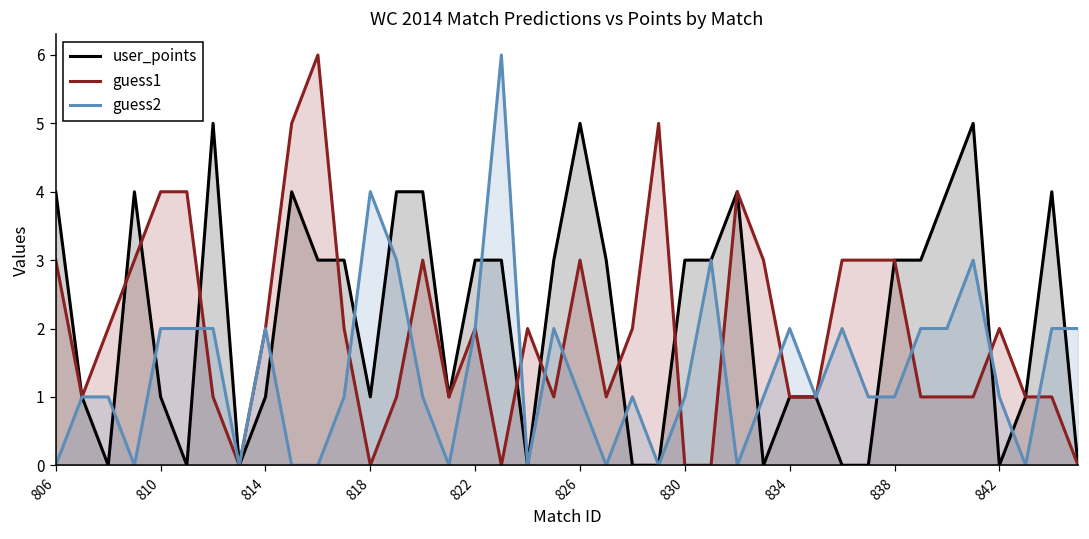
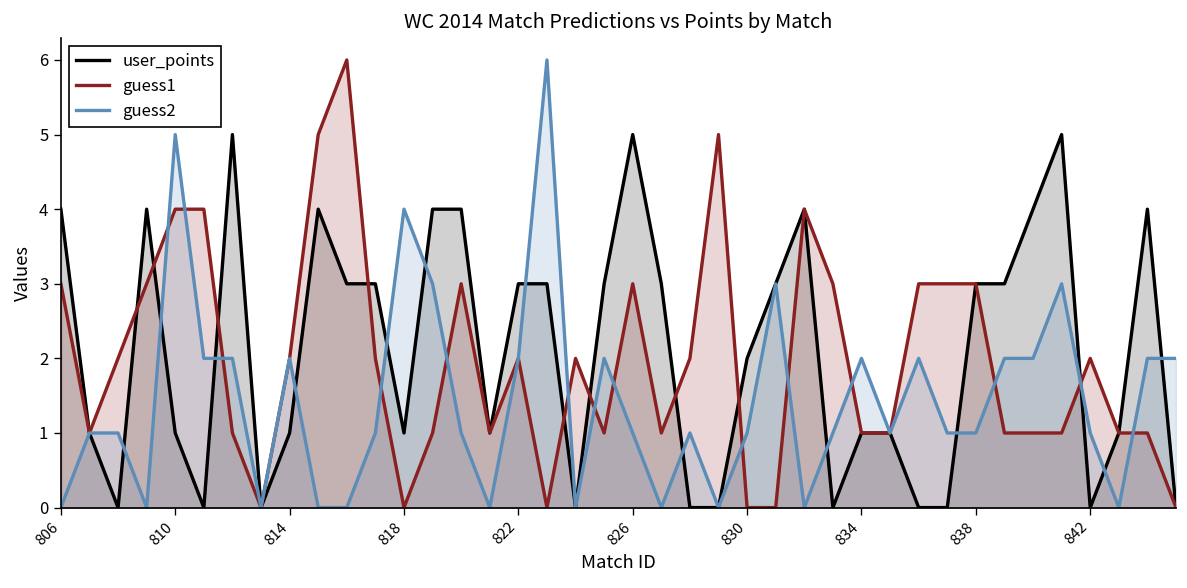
guess2, 810: 2 -> 5
user_points, 830: 3 -> 2
